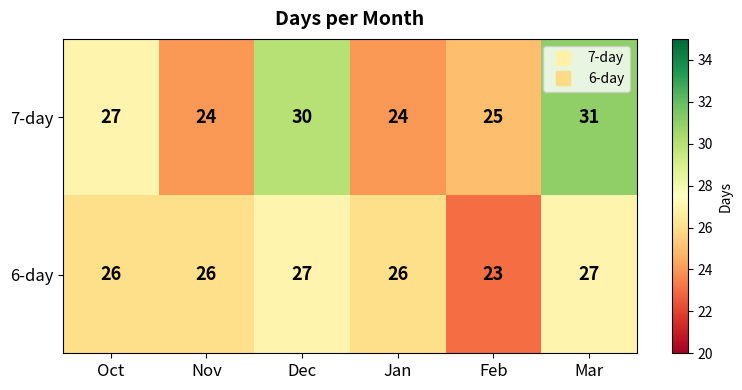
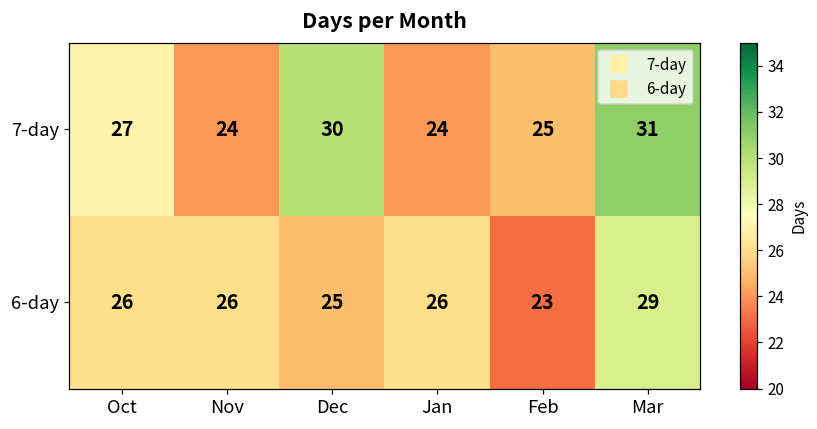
6-day, Dec: 27 -> 25
6-day, Mar: 27 -> 29
